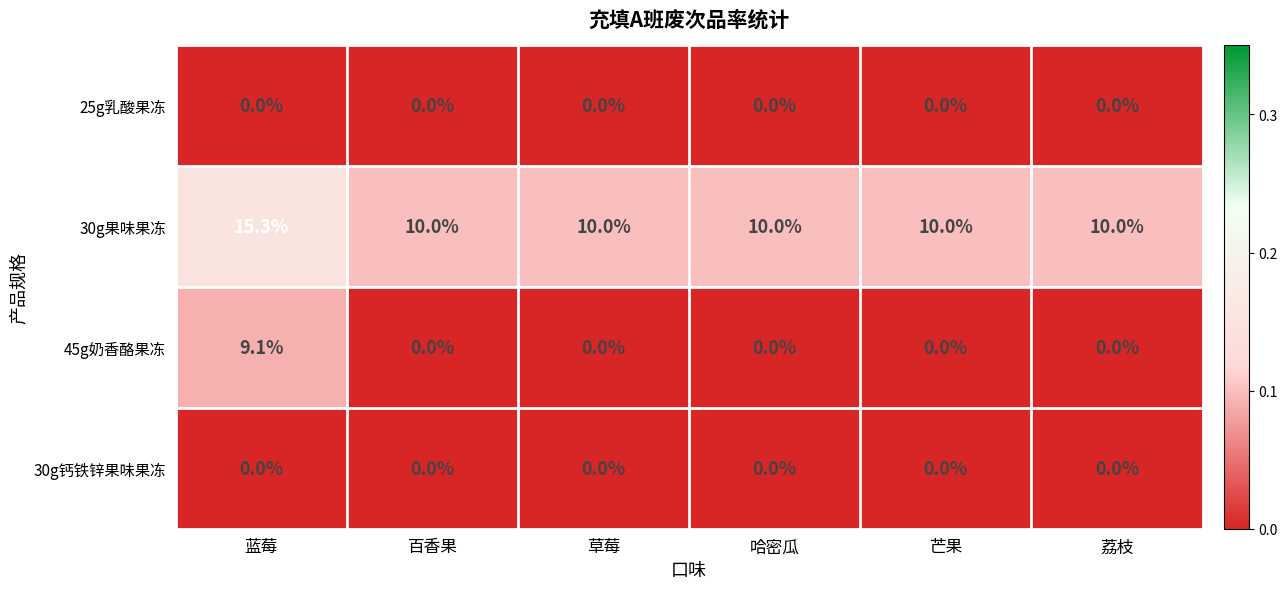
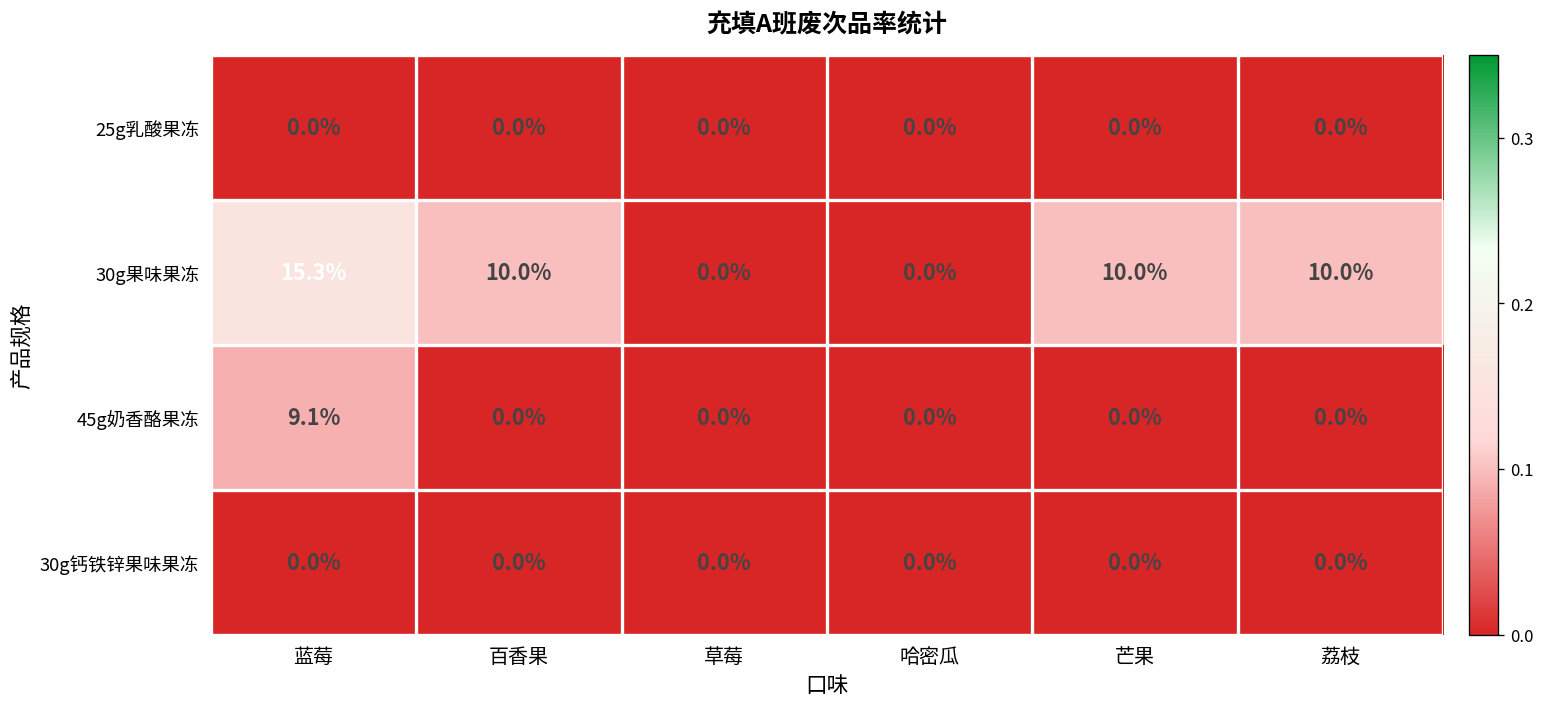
30g果味果冻, 草莓: 10.0% -> 0.0%
30g果味果冻, 哈密瓜: 10.0% -> 0.0%
